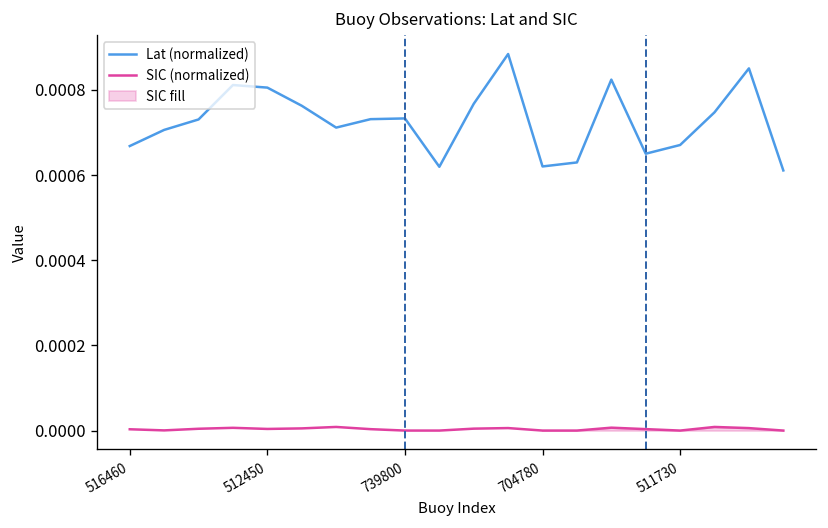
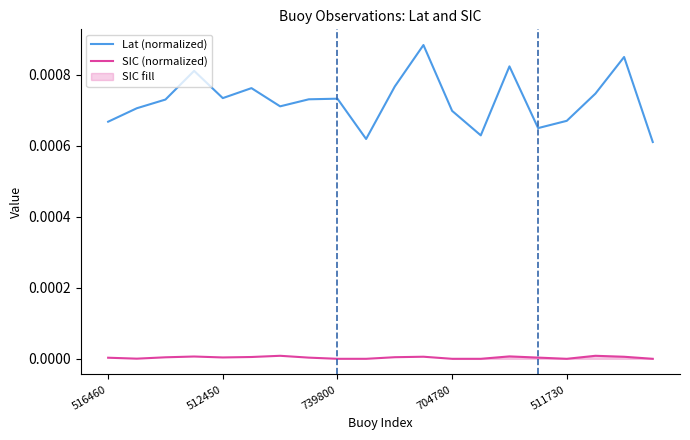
Lat (normalized), 512450: 0.00081 -> 0.00073
Lat (normalized), 704780: 0.00062 -> 0.00070
